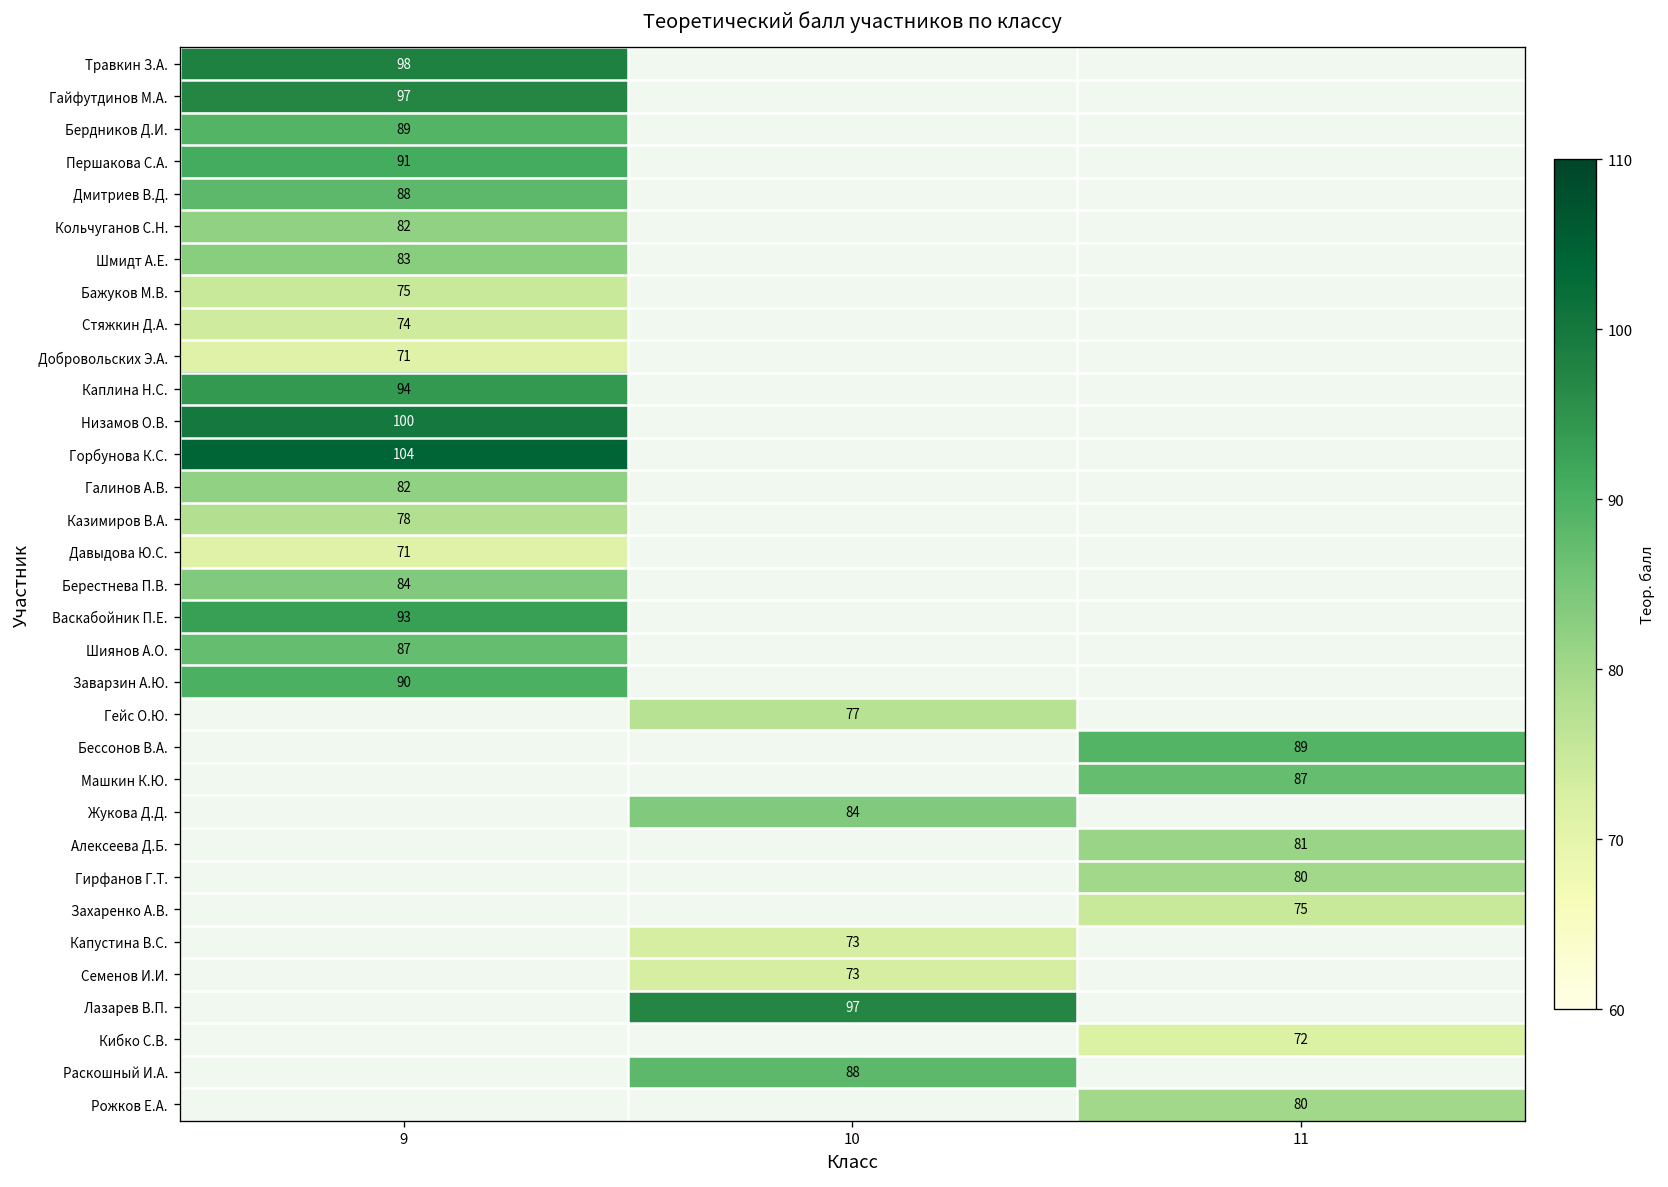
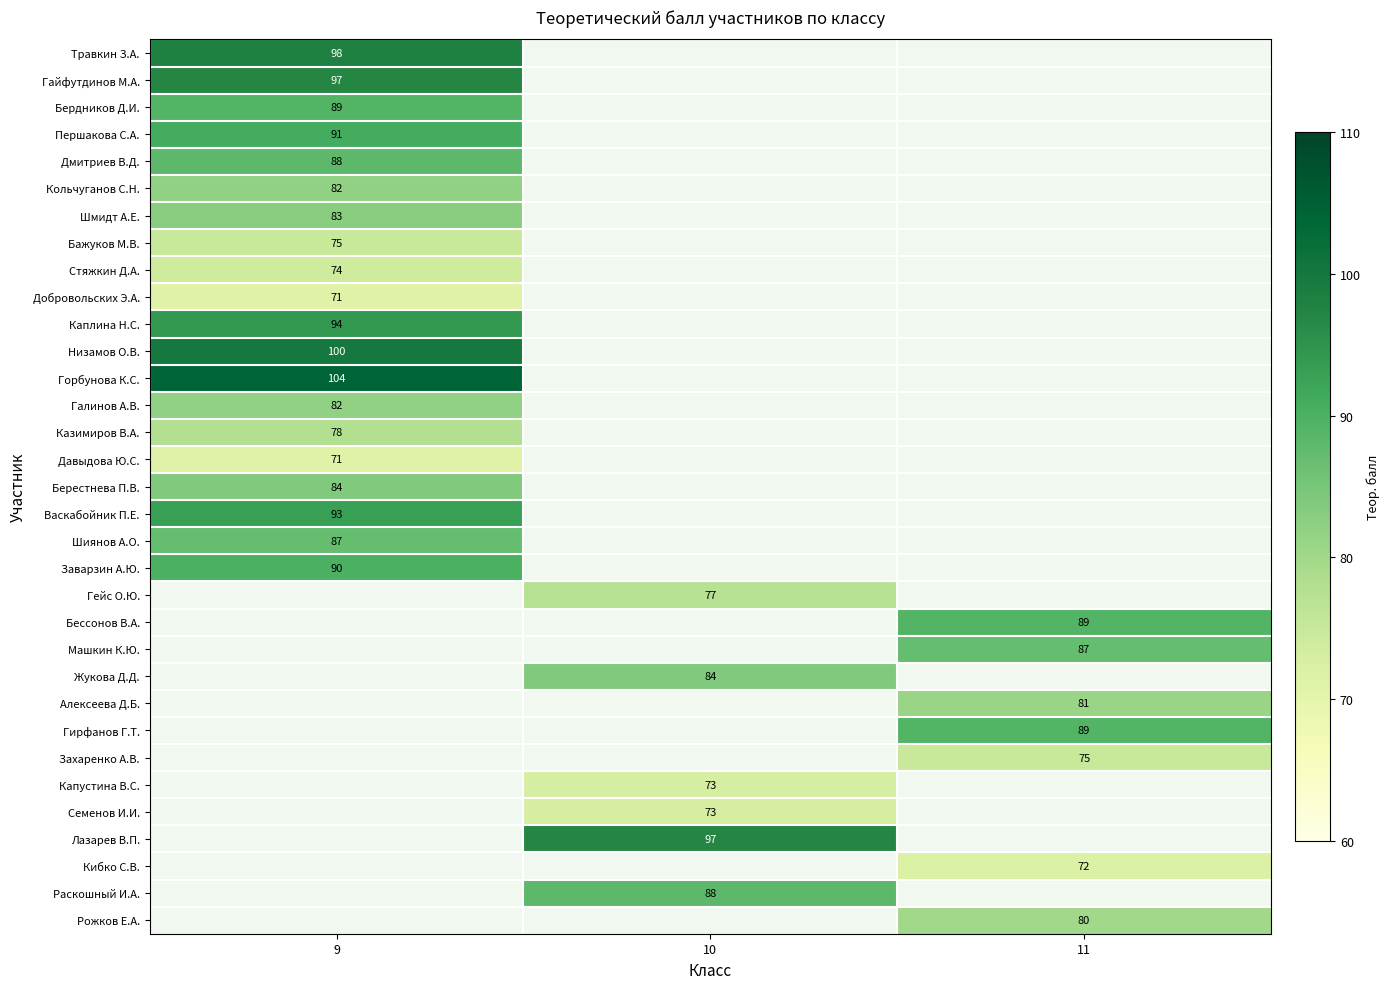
Гирфанов Г.Т., 11: 80 -> 89
